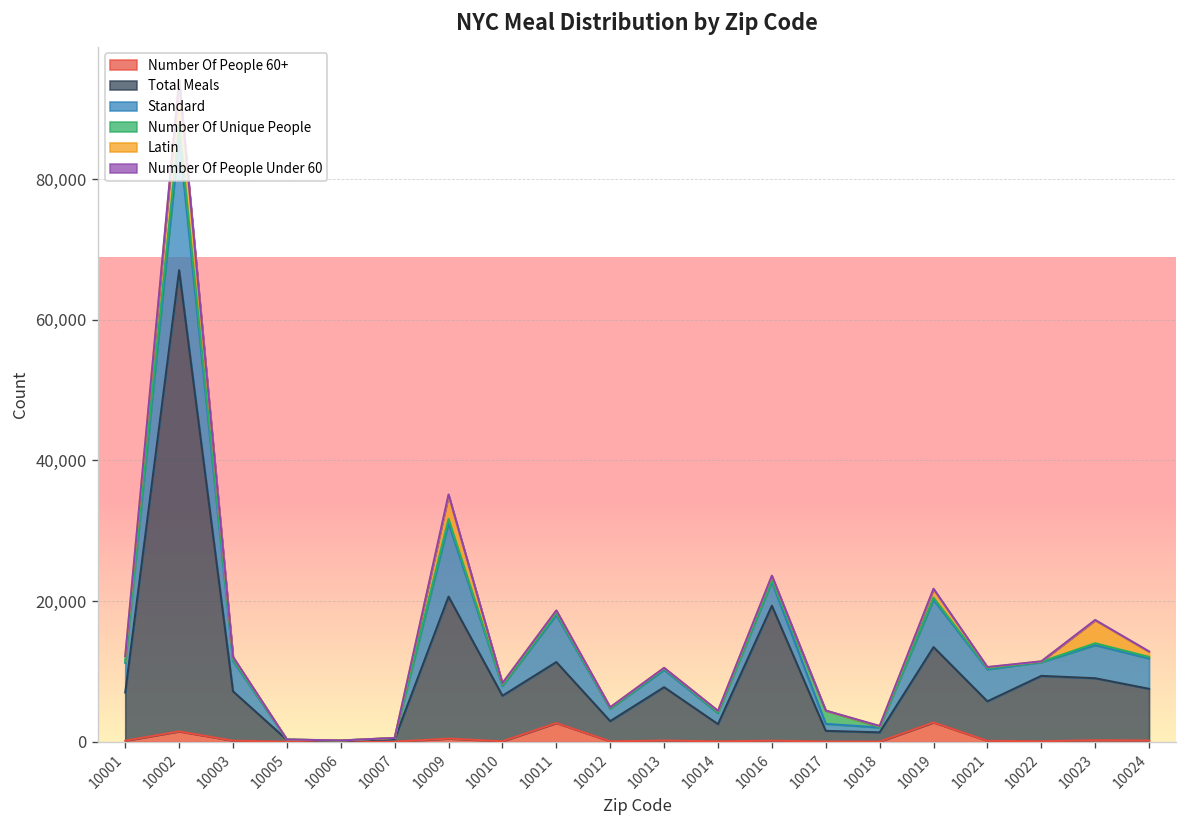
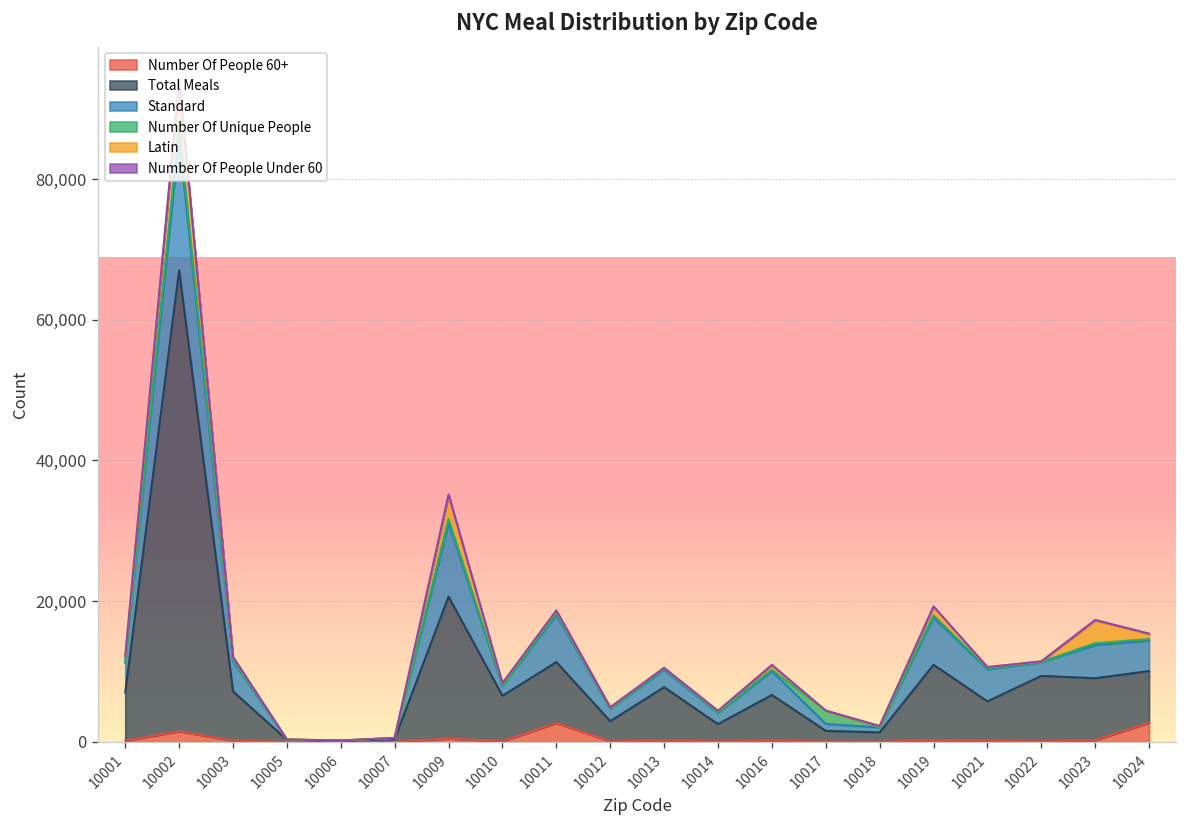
Total Meals, 10016: 19,000 -> 6,000
Number Of People 60+, 10019: 3,000 -> 0
Number Of People 60+, 10024: 0 -> 3,000
